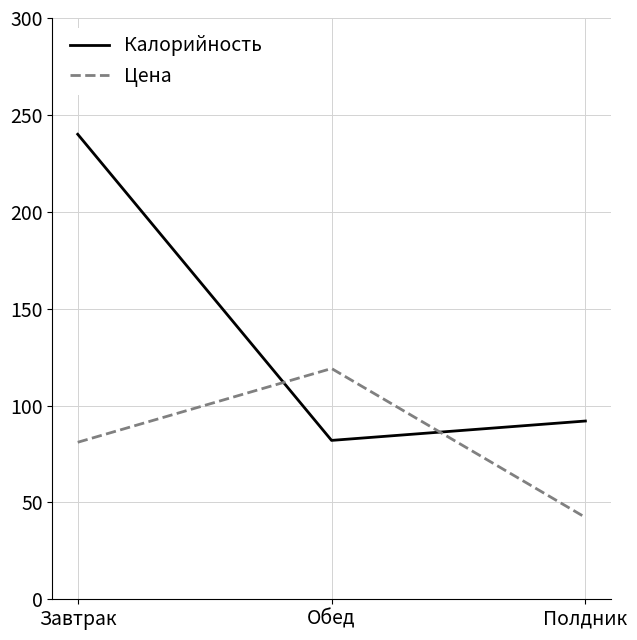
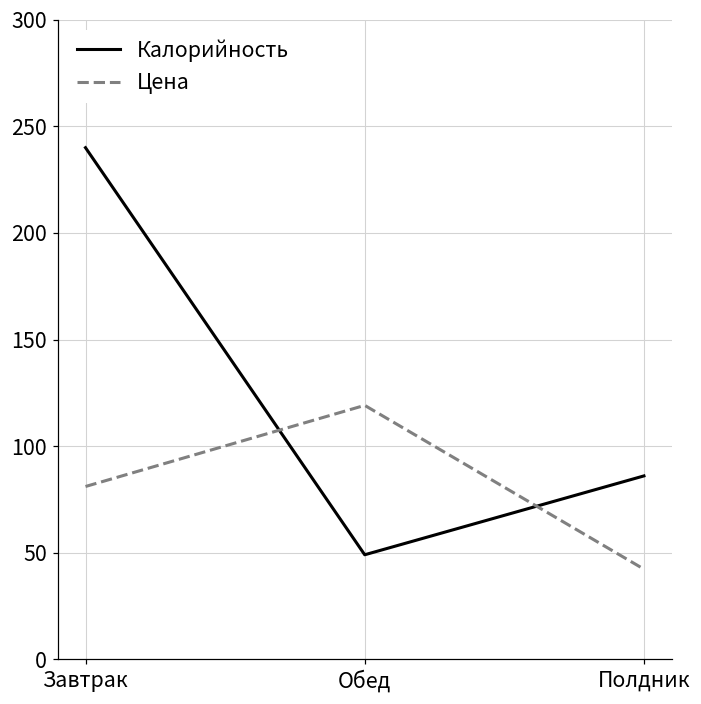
Калорийность, Обед: 82 -> 49
Калорийность, Полдник: 92 -> 86
